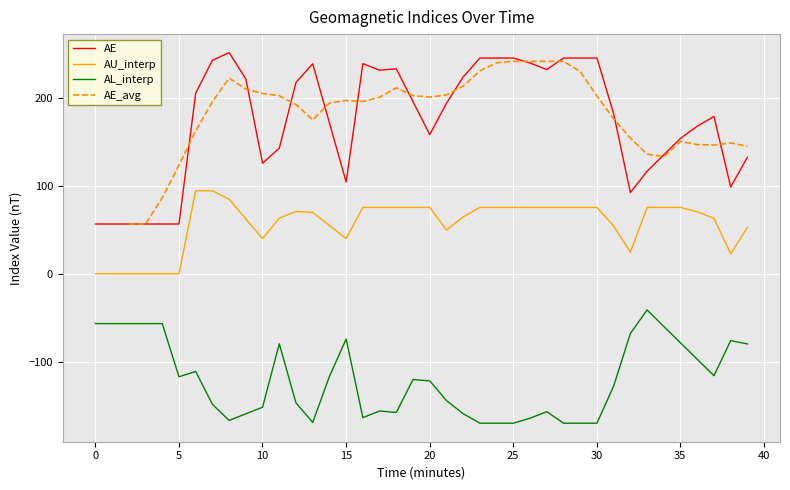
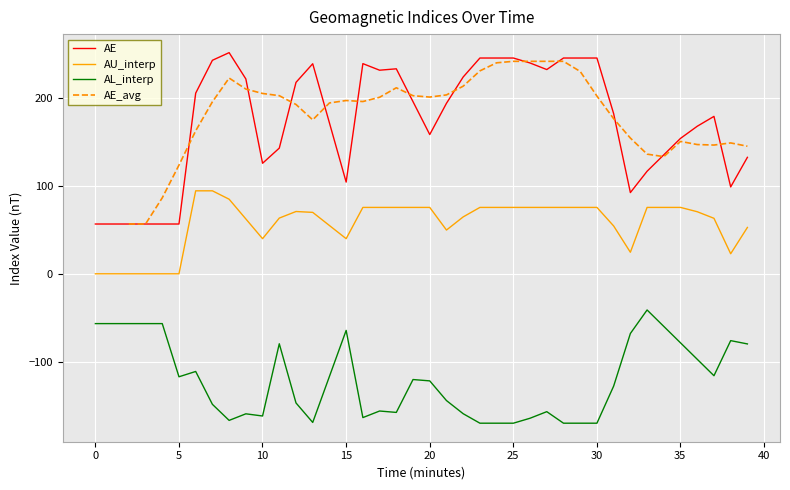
AL_interp, 10: -150 -> -160
AL_interp, 15: -70 -> -60
